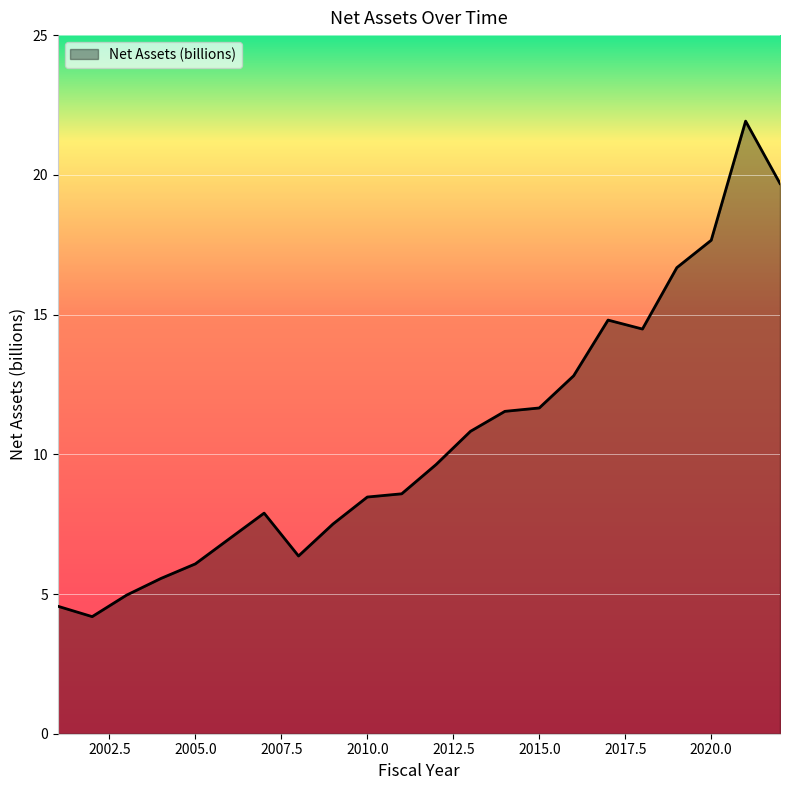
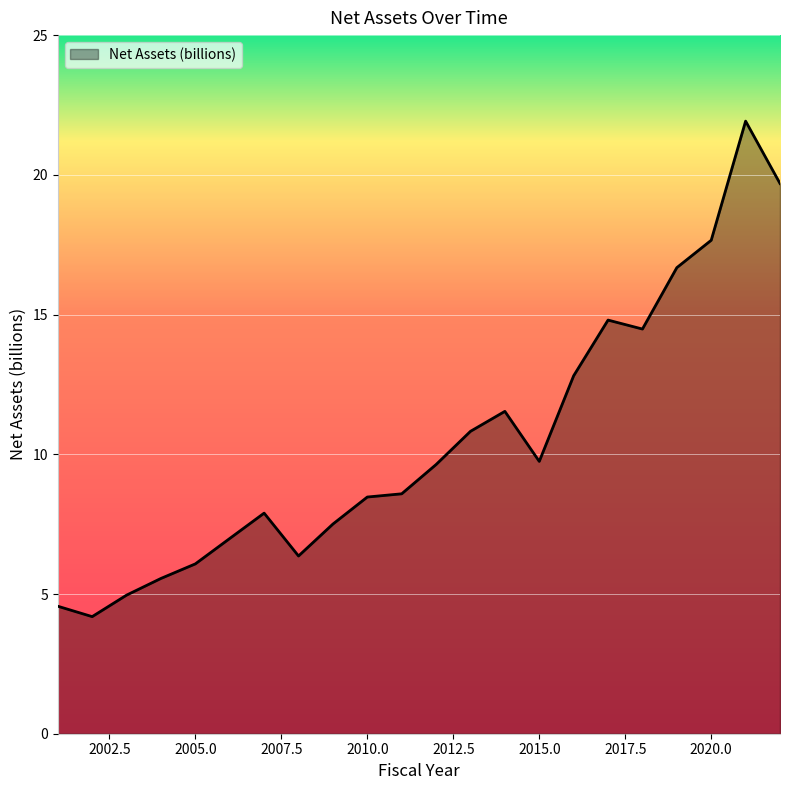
2015.0: 11.7 -> 9.7
